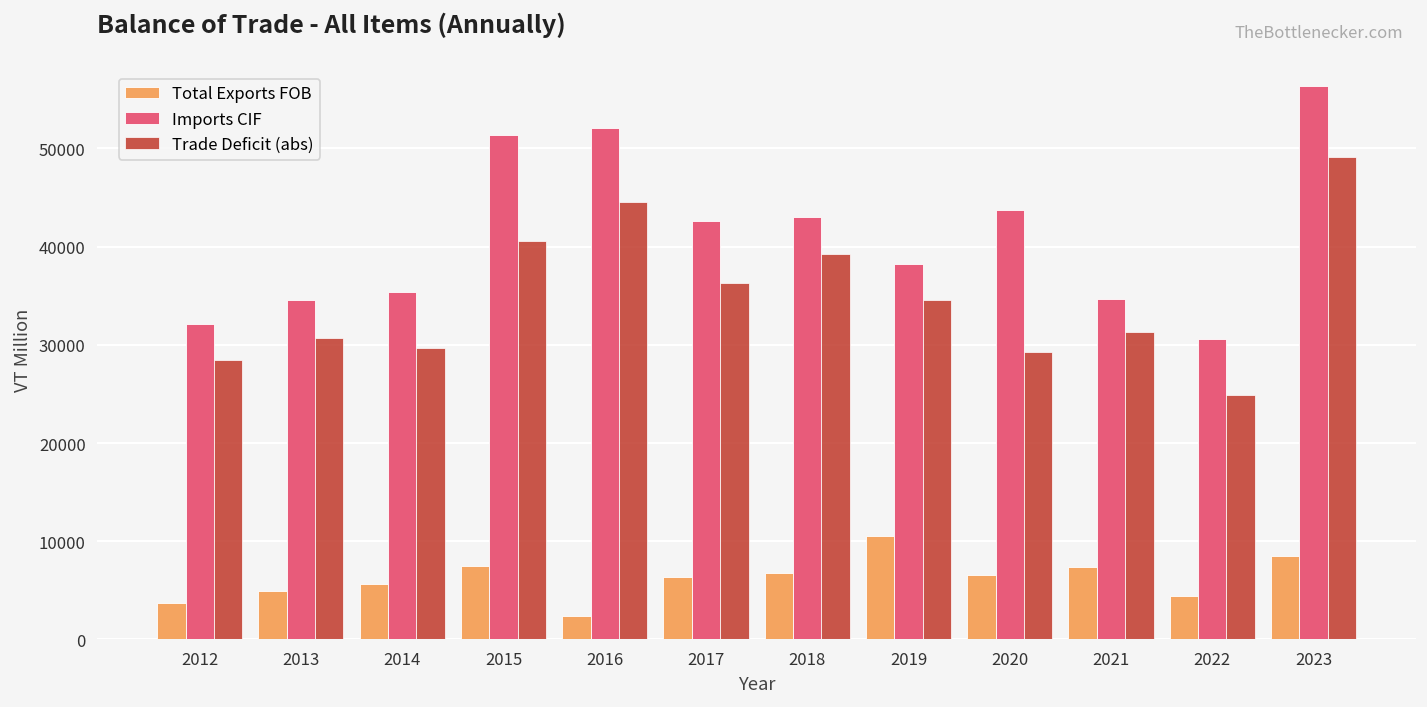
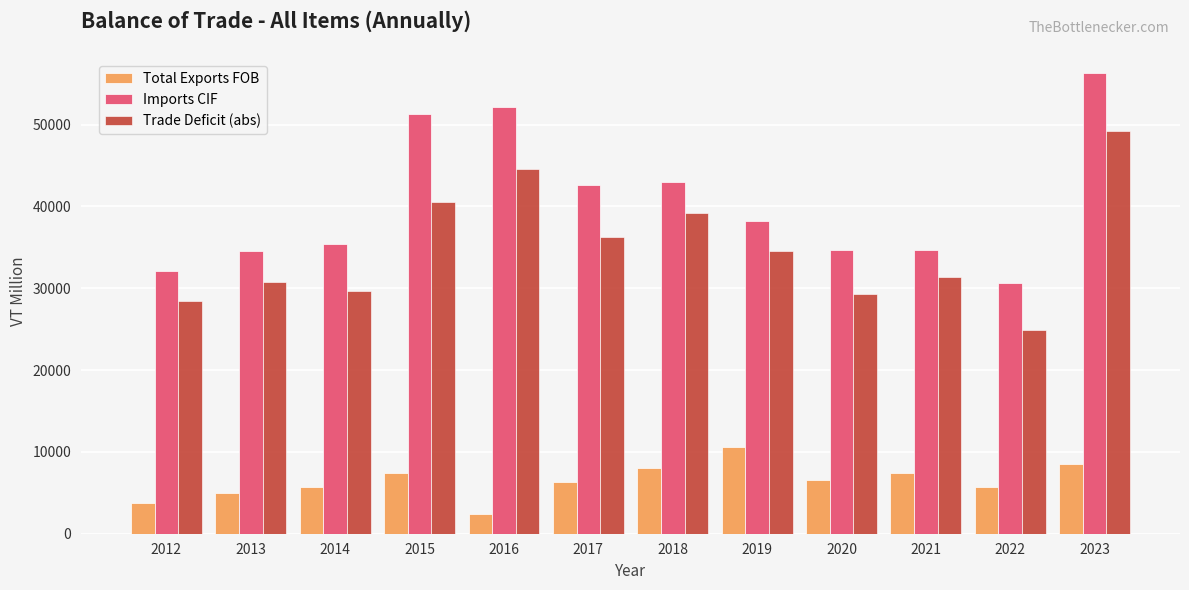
Total Exports FOB, 2018: 7000 -> 8000
Imports CIF, 2020: 44000 -> 35000
Total Exports FOB, 2022: 4000 -> 6000
